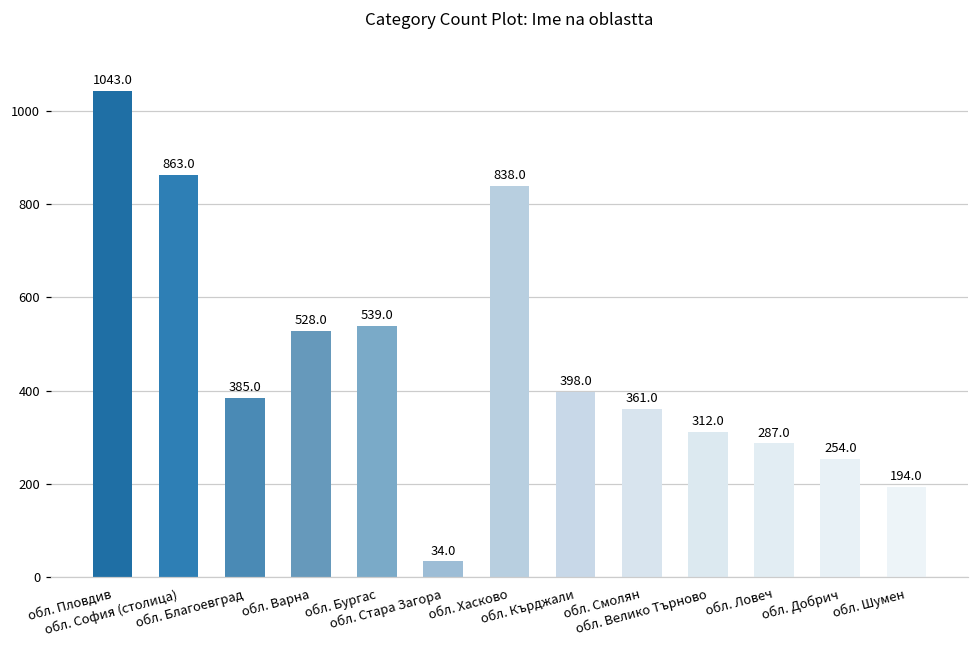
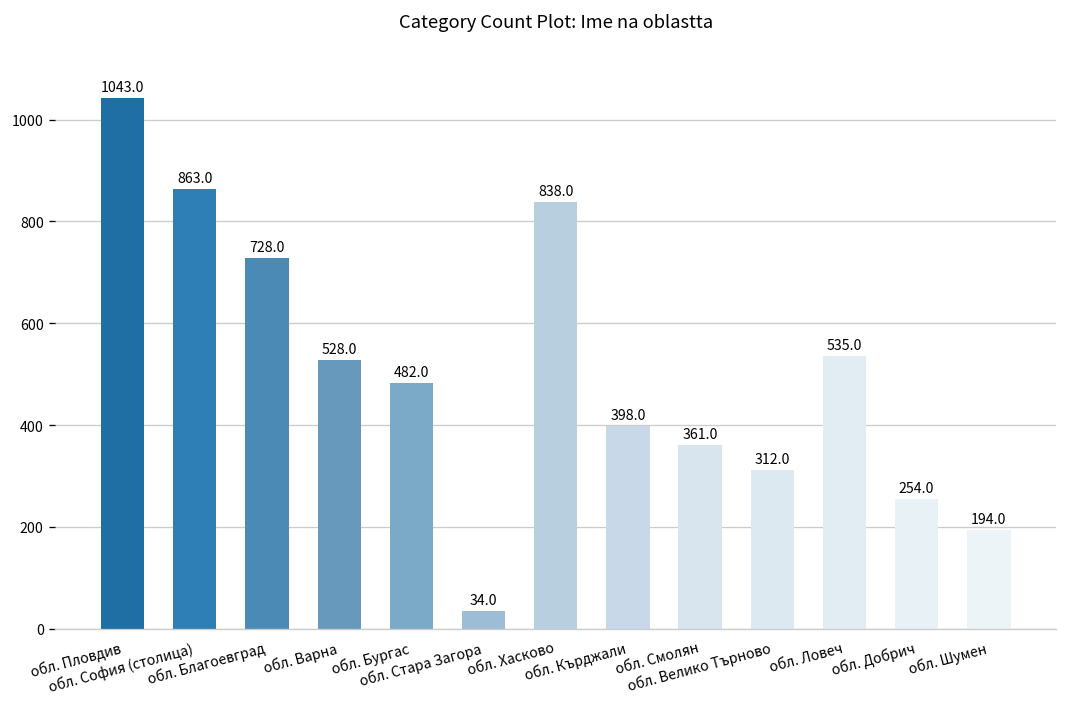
обл. Благоевград: 385.0 -> 728.0
обл. Бургас: 539.0 -> 482.0
обл. Ловеч: 287.0 -> 535.0
